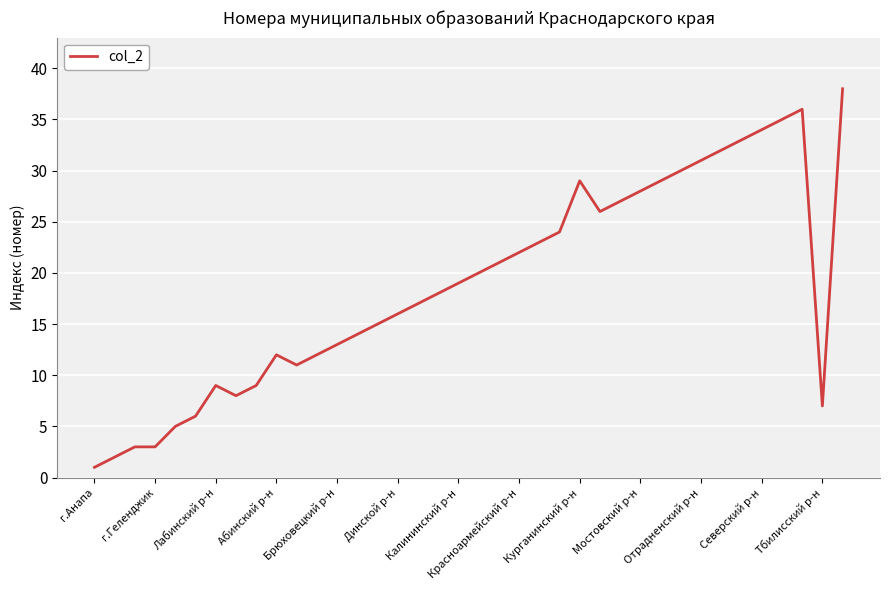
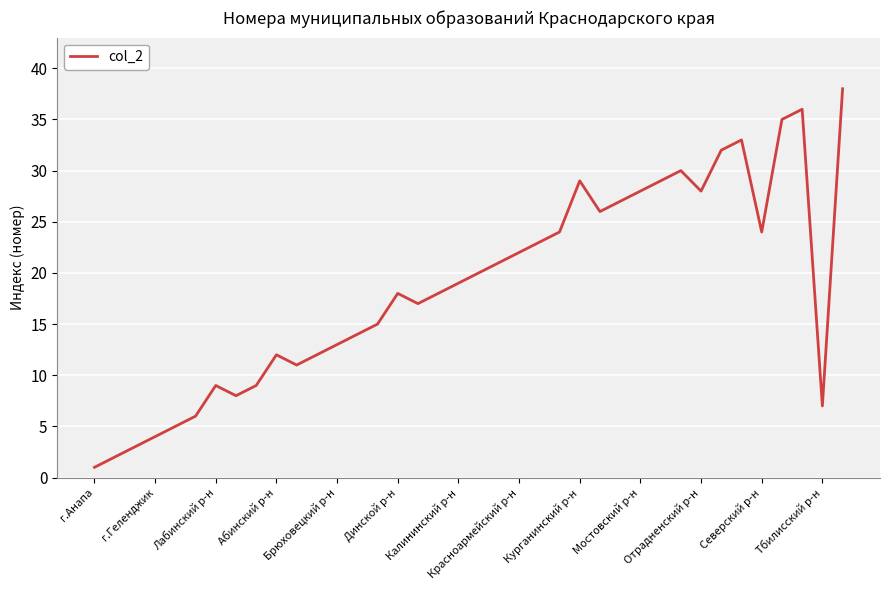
г.Геленджик: 3 -> 4
Динской р-н: 16 -> 18
Отрадненский р-н: 31 -> 28
Северский р-н: 34 -> 24
